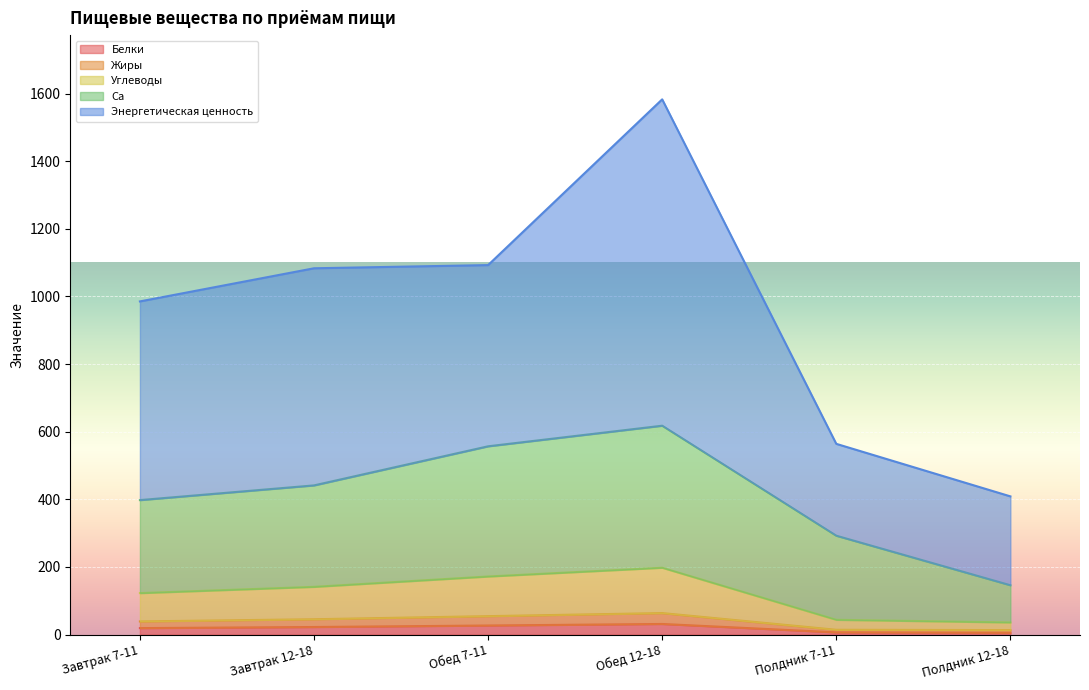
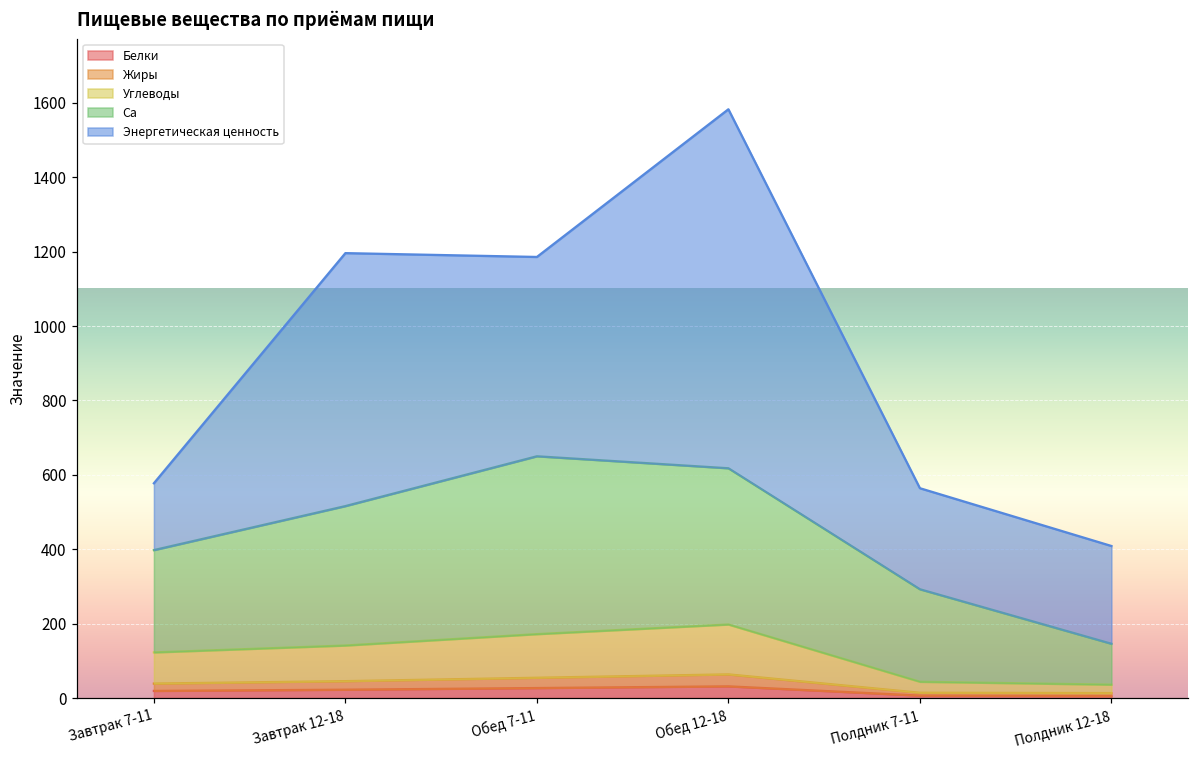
Энергетическая ценность, Завтрак 7-11: 590 -> 180
Ca, Завтрак 12-18: 300 -> 370
Энергетическая ценность, Завтрак 12-18: 640 -> 680
Ca, Обед 7-11: 390 -> 480
